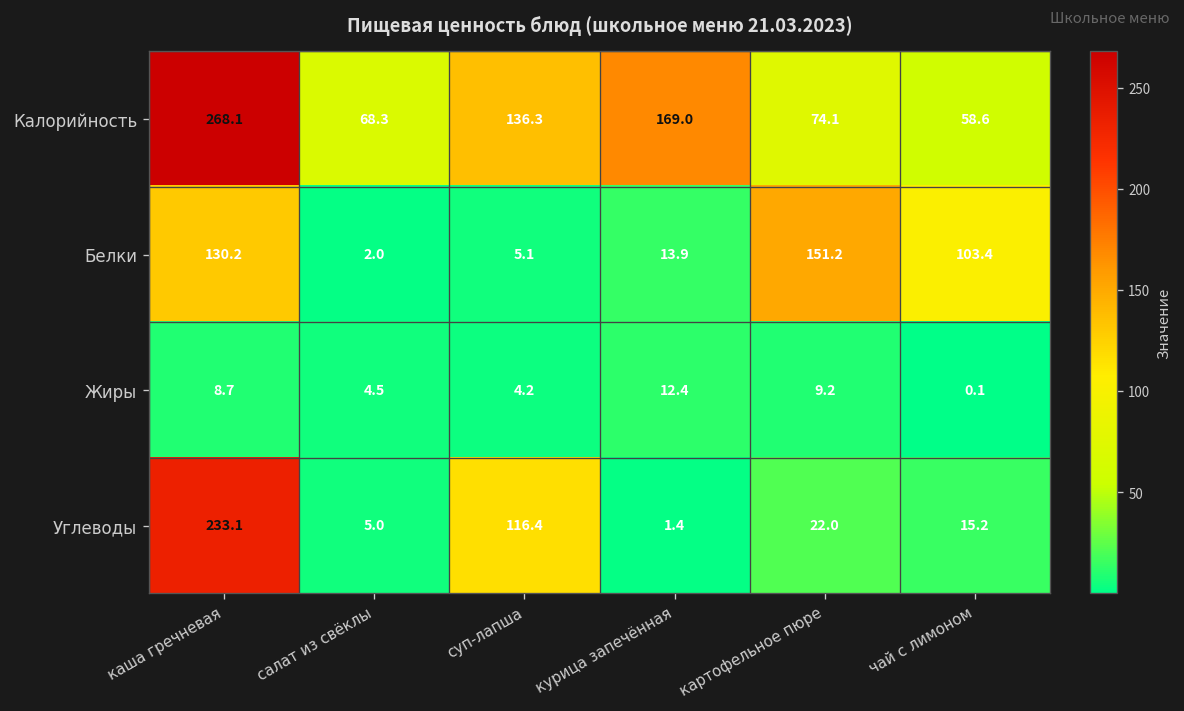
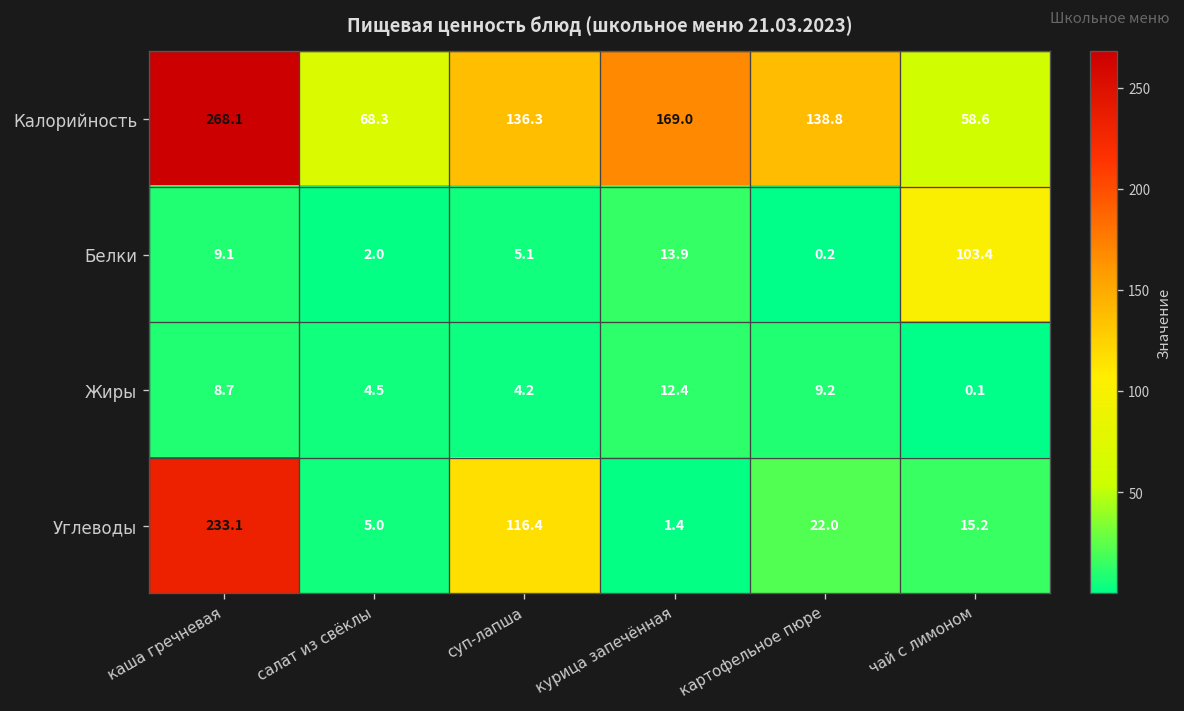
Калорийность, картофельное пюре: 74.1 -> 138.8
Белки, каша гречневая: 130.2 -> 9.1
Белки, картофельное пюре: 151.2 -> 0.2
